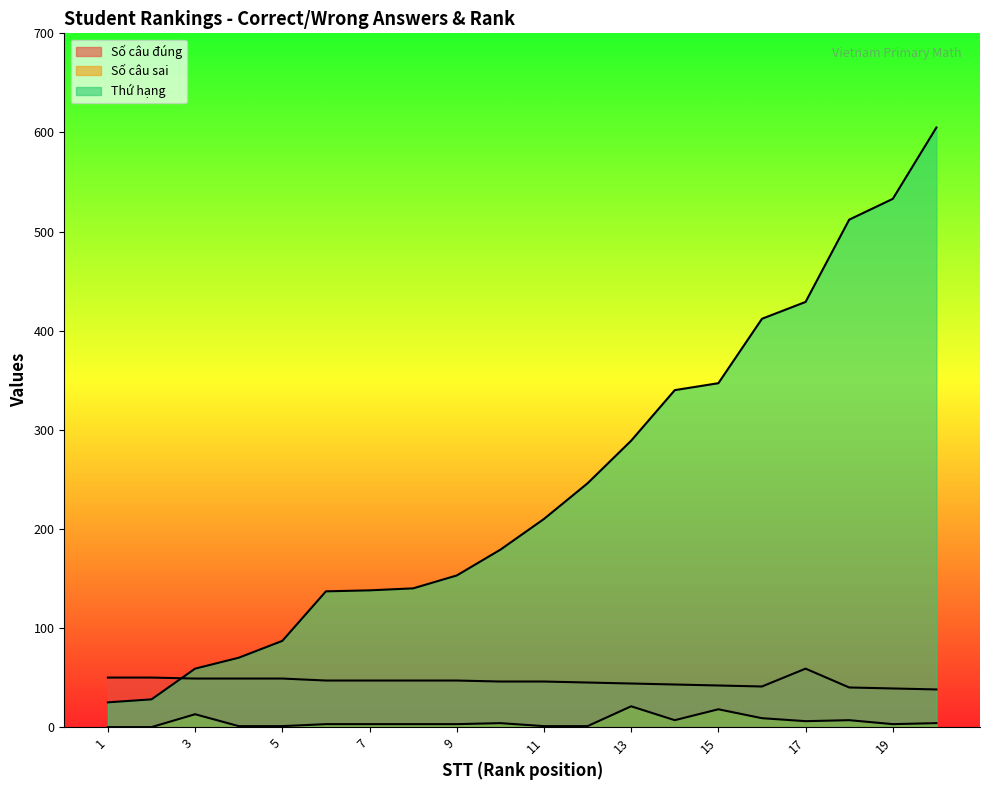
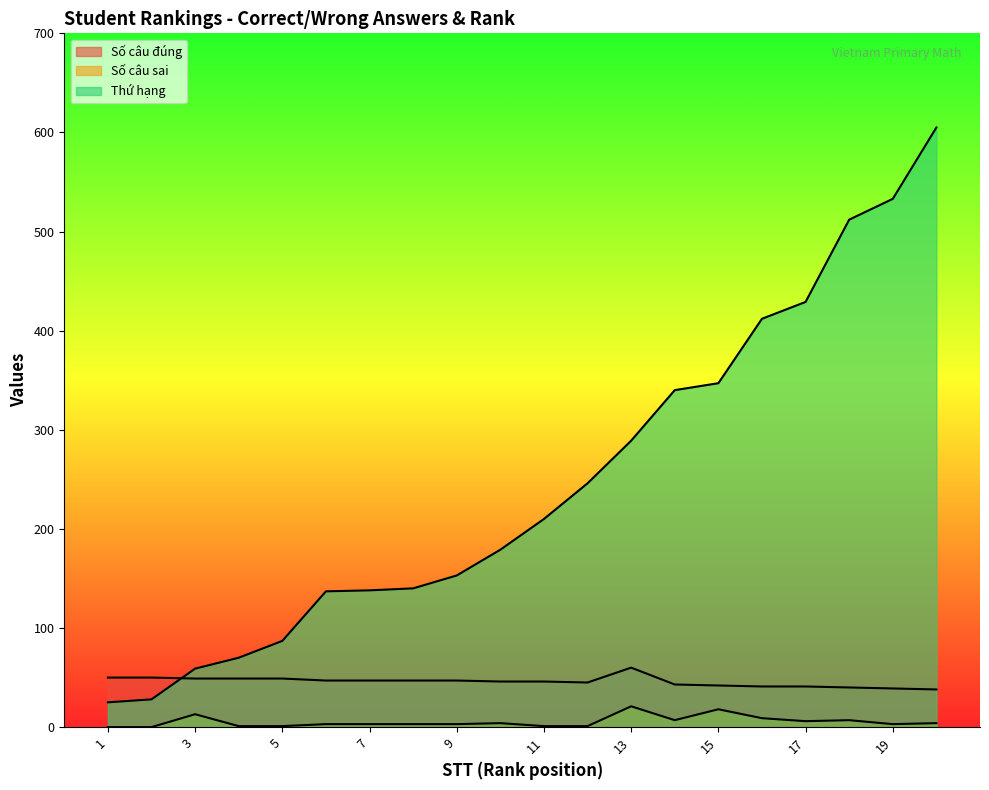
Số câu đúng, 13: 40 -> 60
Số câu đúng, 17: 60 -> 40
